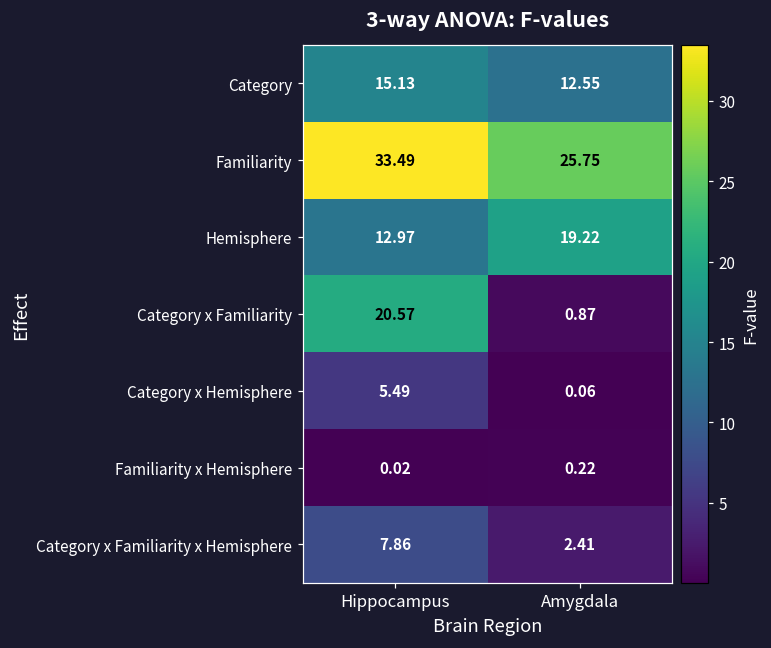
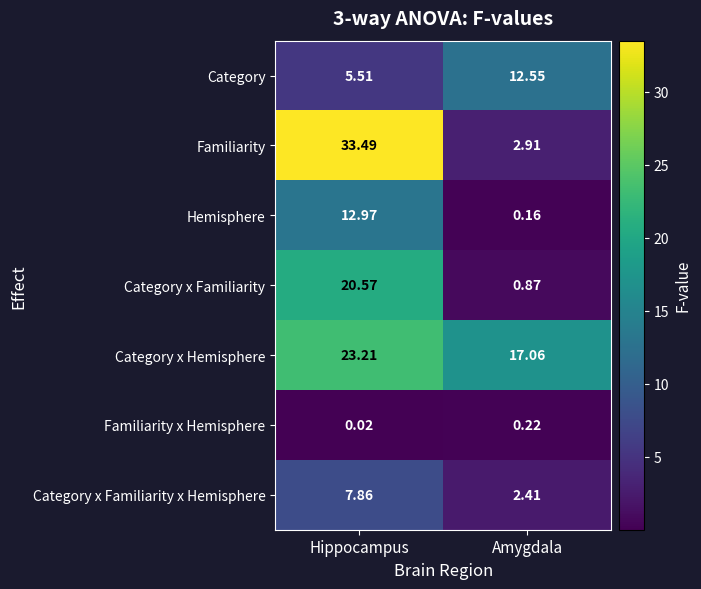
Category, Hippocampus: 15.13 -> 5.51
Familiarity, Amygdala: 25.75 -> 2.91
Hemisphere, Amygdala: 19.22 -> 0.16
Category x Hemisphere, Hippocampus: 5.49 -> 23.21
Category x Hemisphere, Amygdala: 0.06 -> 17.06
